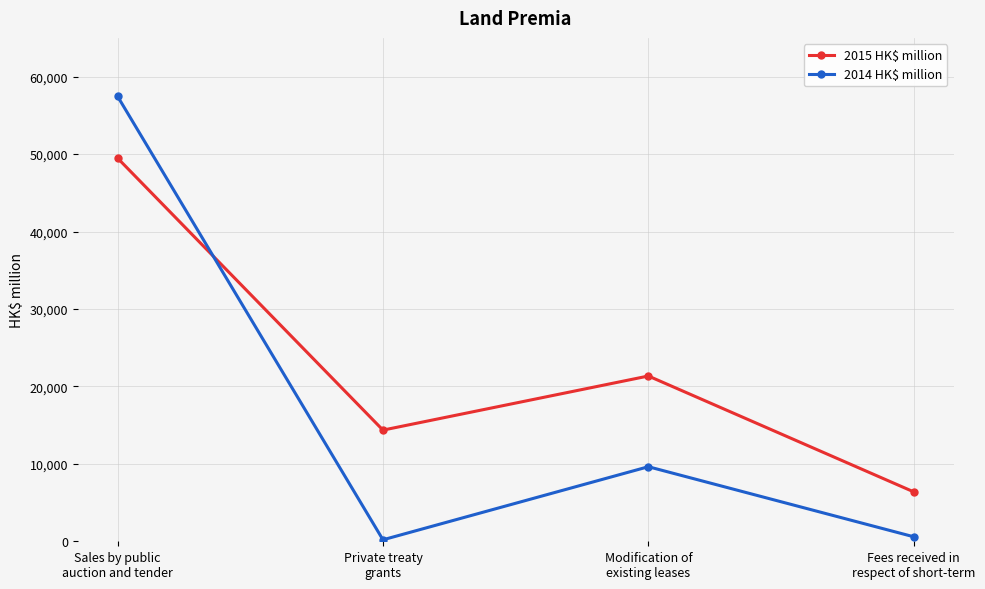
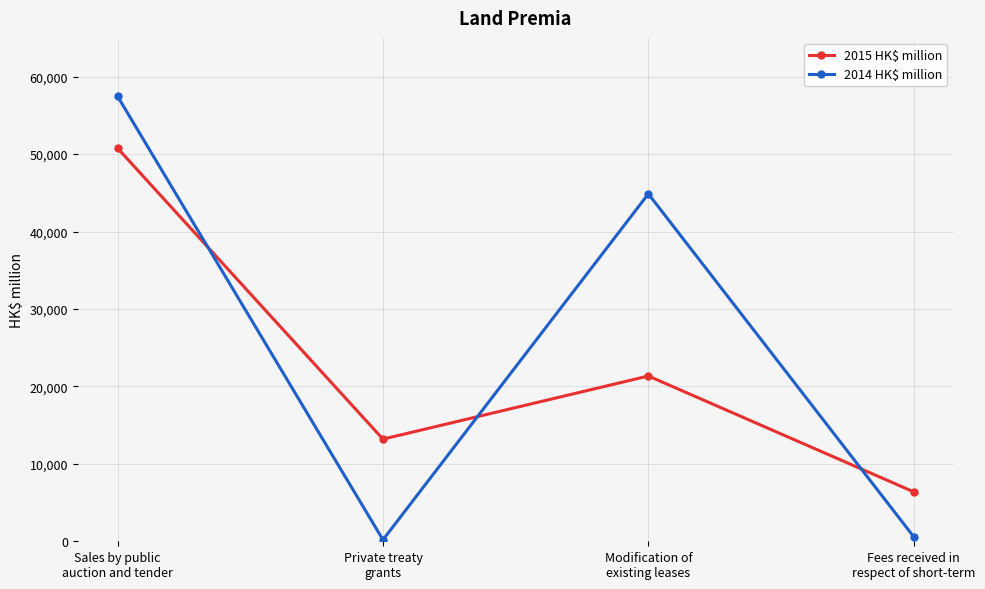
2015 HK$ million, Sales by public auction and tender: 49,000 -> 51,000
2015 HK$ million, Private treaty grants: 14,000 -> 13,000
2014 HK$ million, Modification of existing leases: 10,000 -> 45,000
